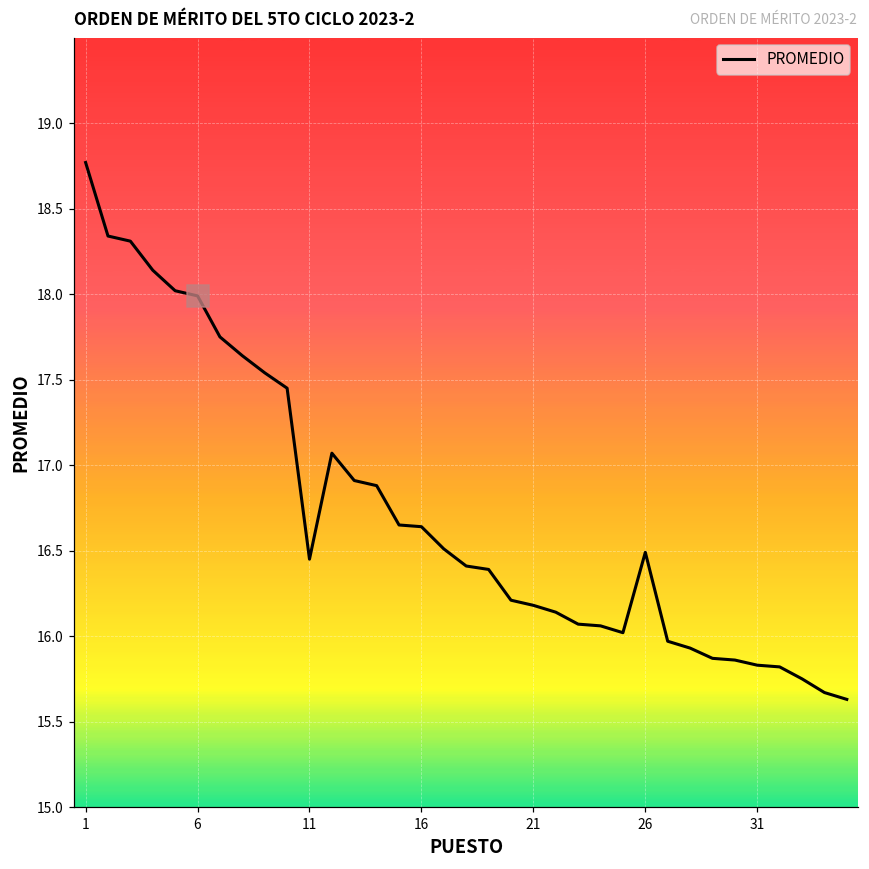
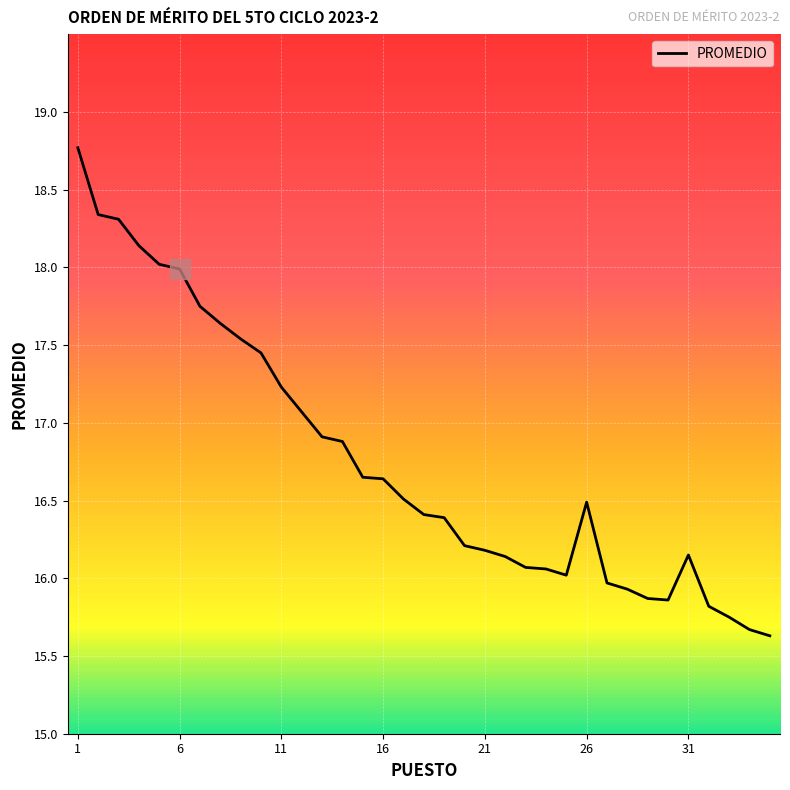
PROMEDIO, 11: 16.45 -> 17.23
PROMEDIO, 31: 15.83 -> 16.15
